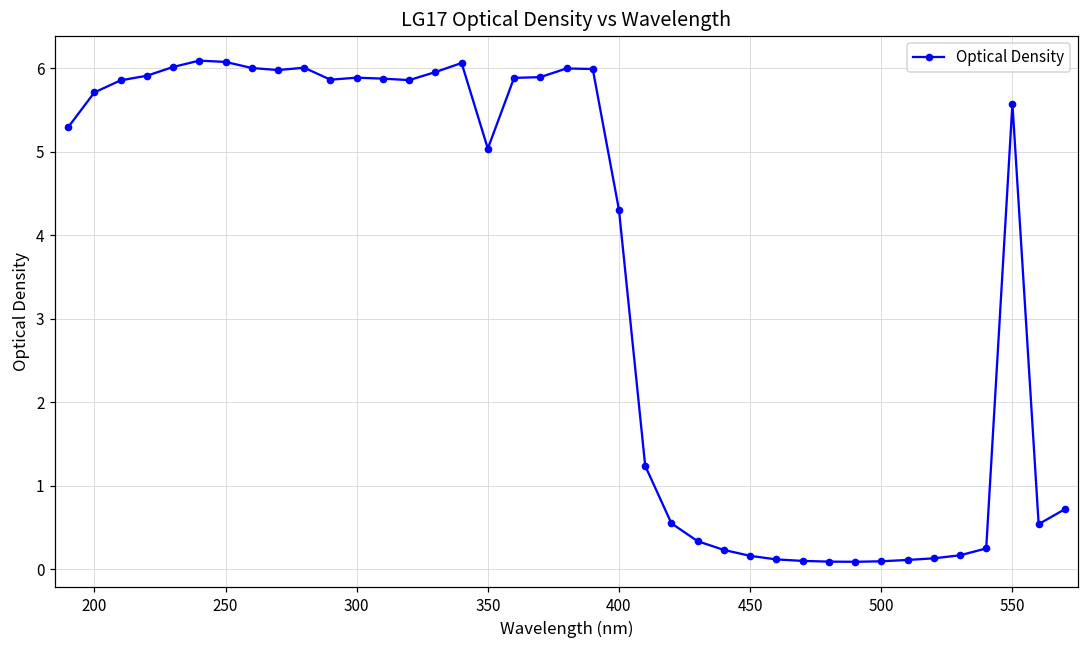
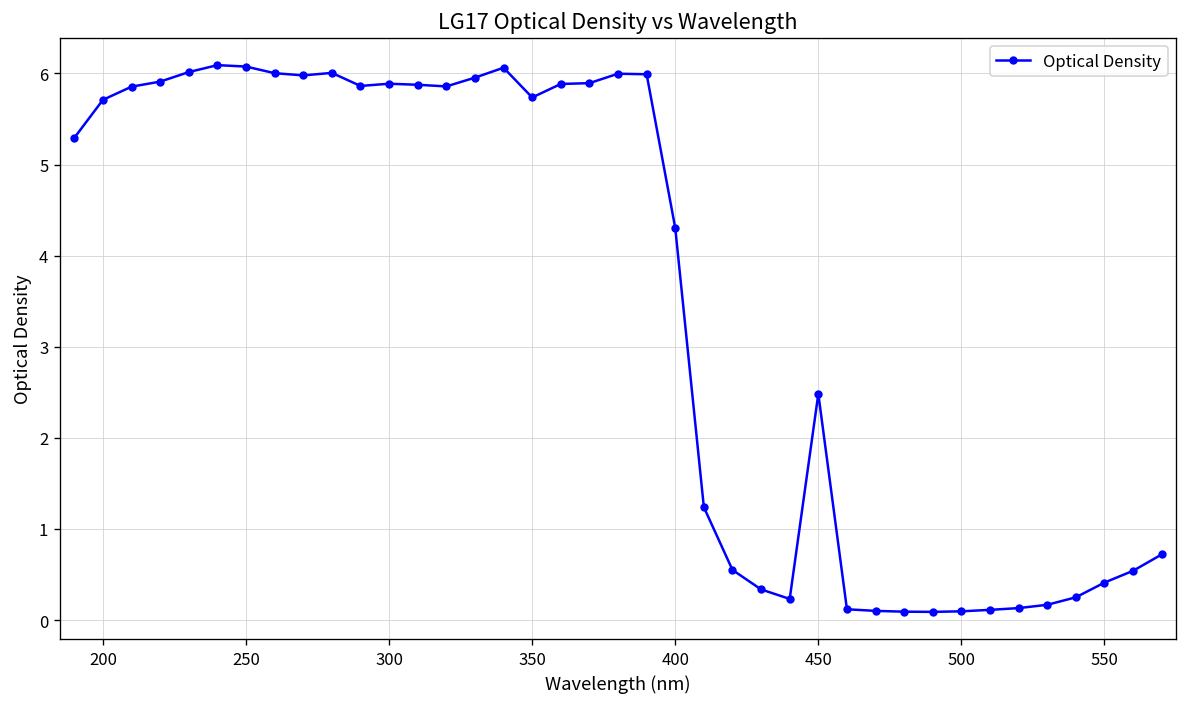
350: 5.0 -> 5.7
450: 0.2 -> 2.5
550: 5.6 -> 0.4
